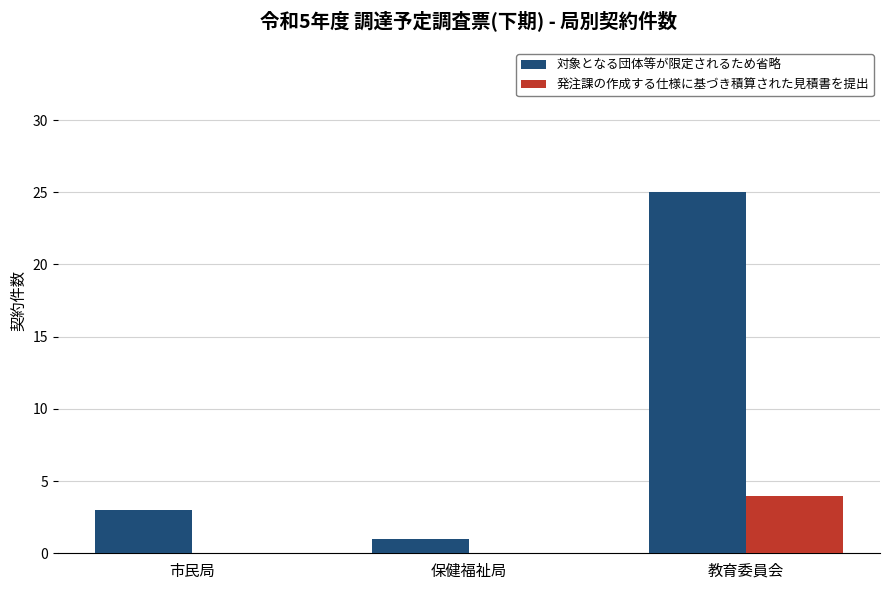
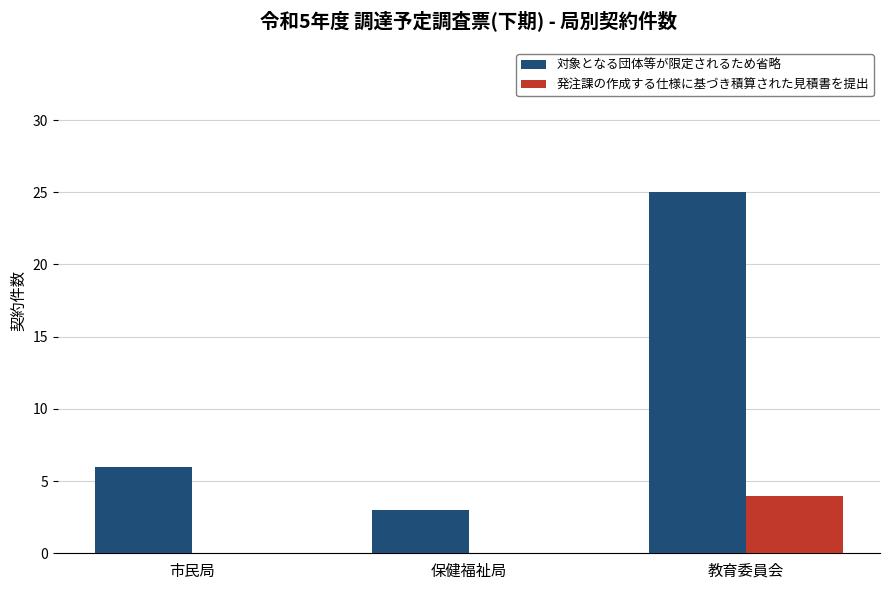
対象となる団体等が限定されるため省略, 市民局: 3 -> 6
対象となる団体等が限定されるため省略, 保健福祉局: 1 -> 3
